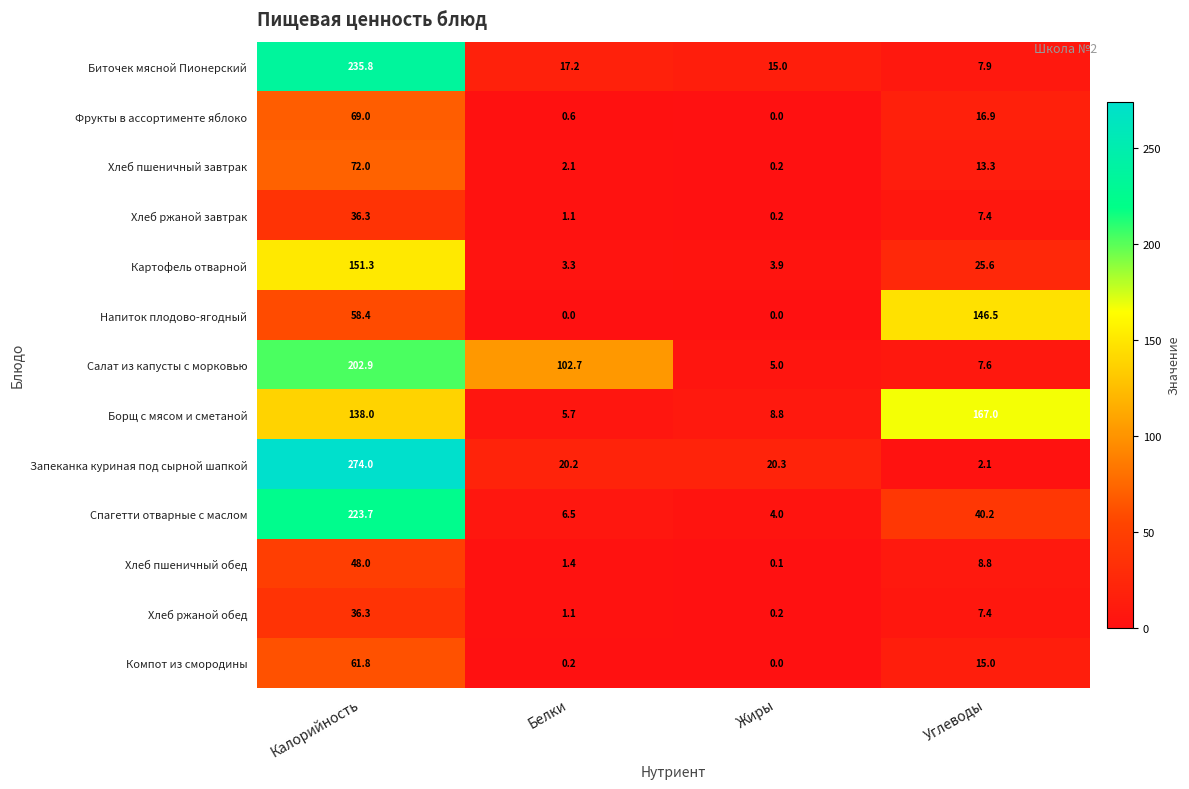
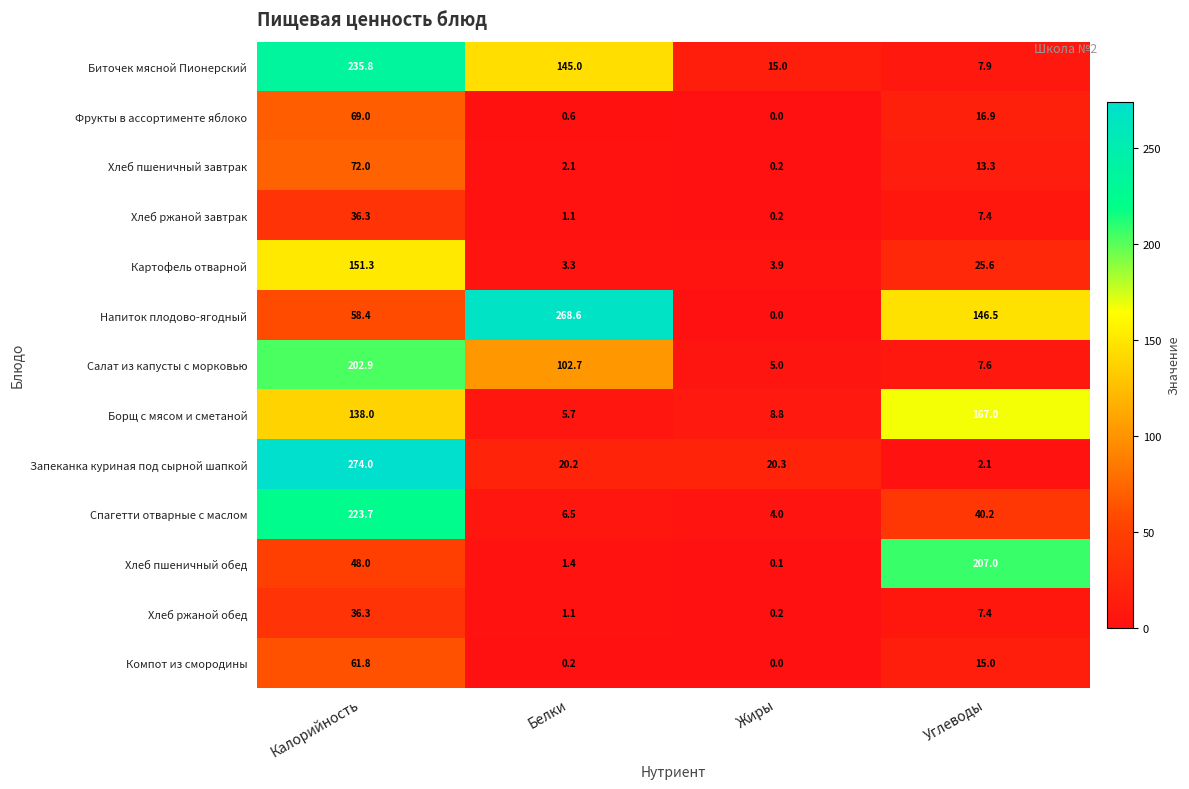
Биточек мясной Пионерский, Белки: 17.2 -> 145.0
Напиток плодово-ягодный, Белки: 0.0 -> 268.6
Хлеб пшеничный обед, Углеводы: 8.8 -> 207.0
